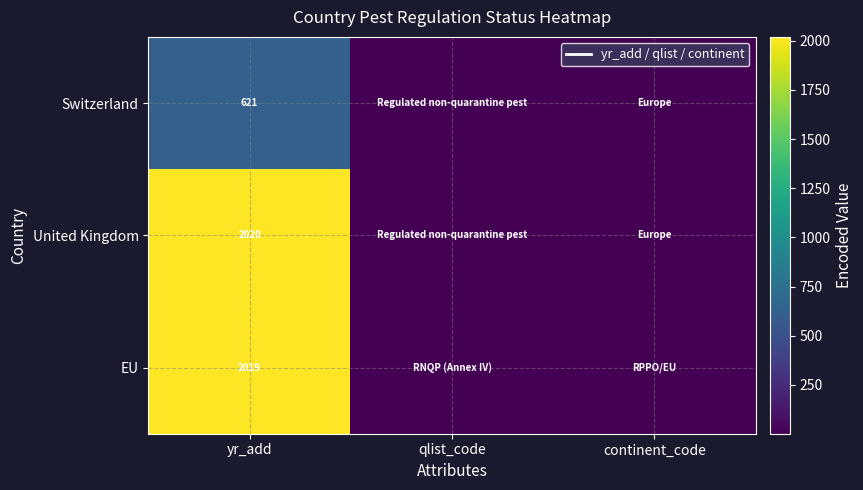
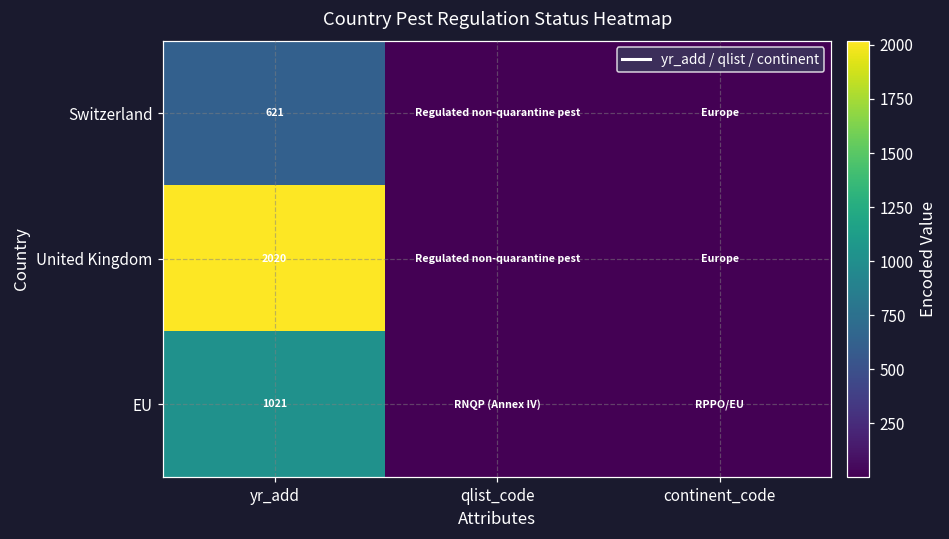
EU, yr_add: 2019 -> 1021
